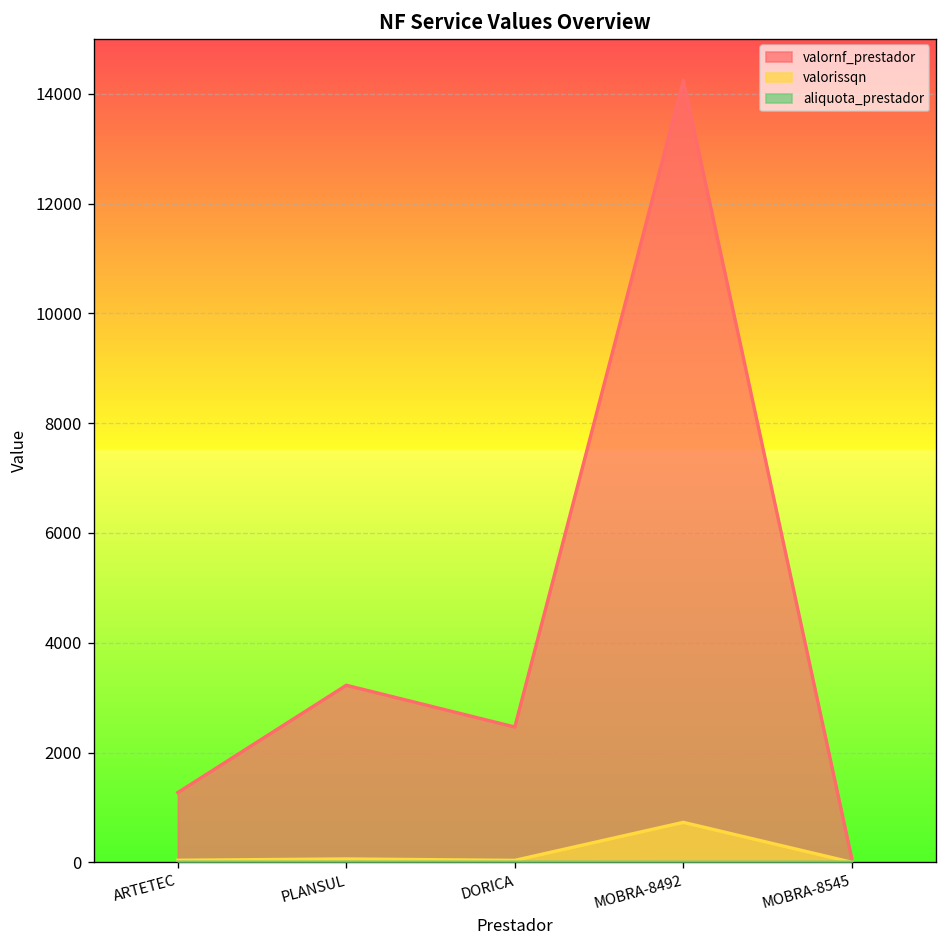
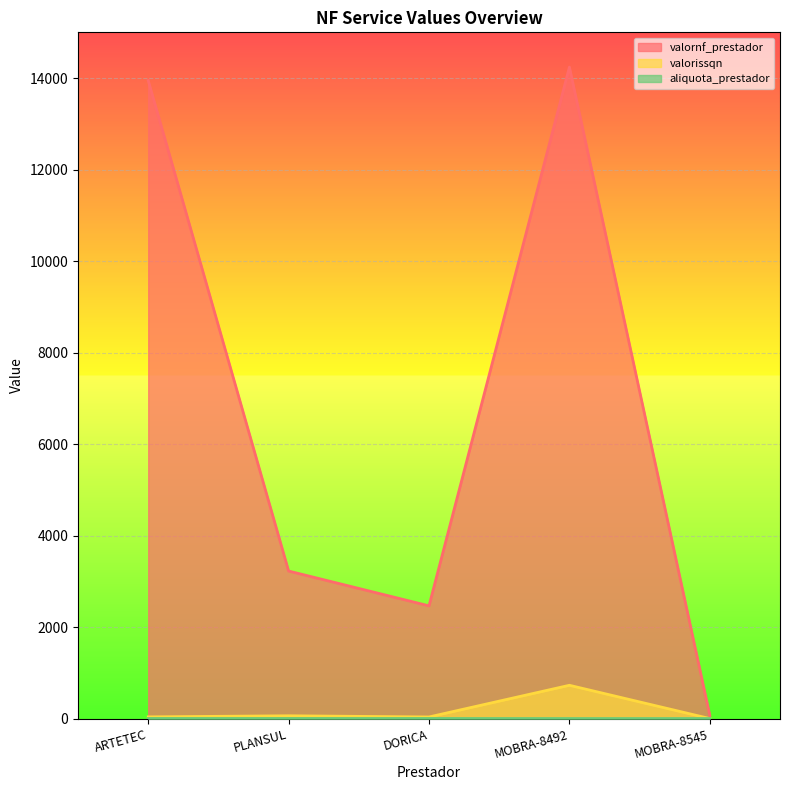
valornf_prestador, ARTETEC: 1300 -> 13900
